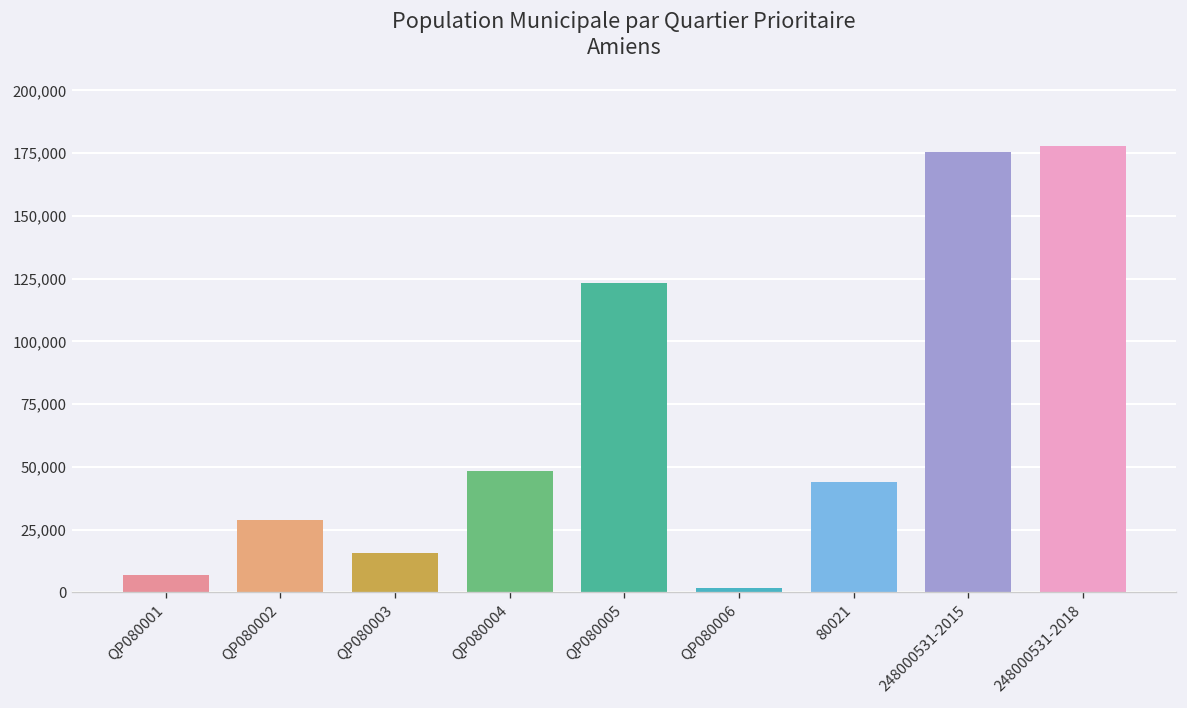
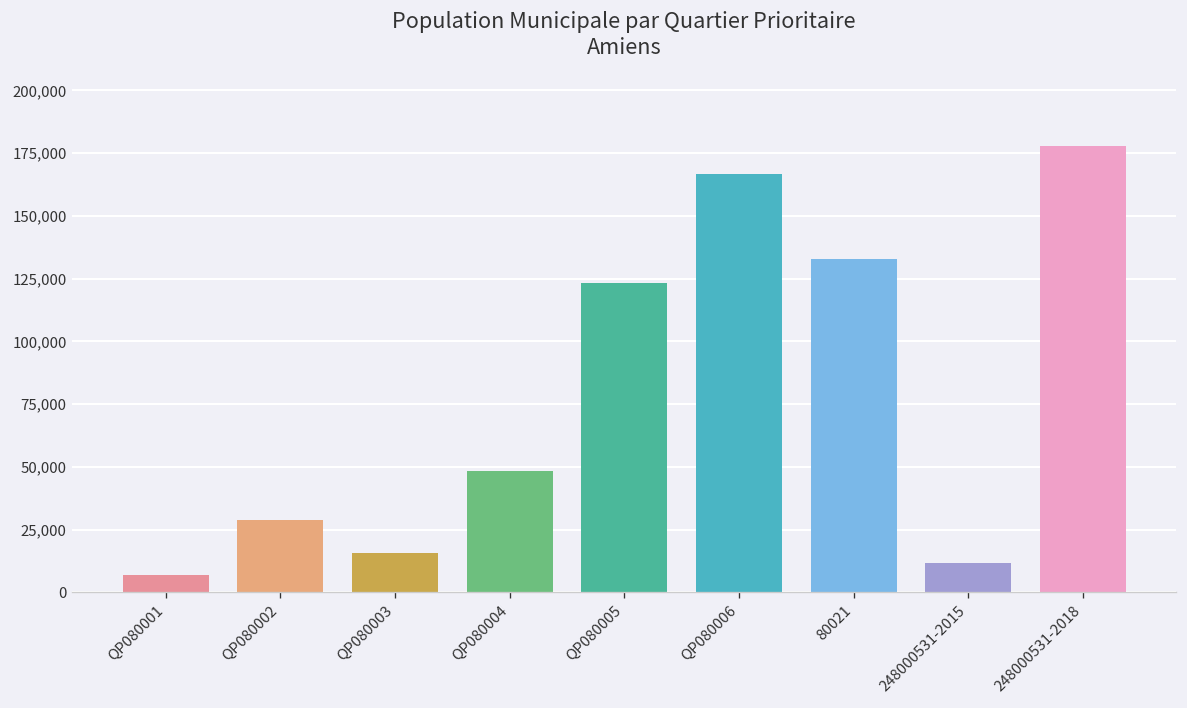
QP080006: 2,000 -> 167,000
80021: 44,000 -> 133,000
248000531-2015: 175,000 -> 12,000
